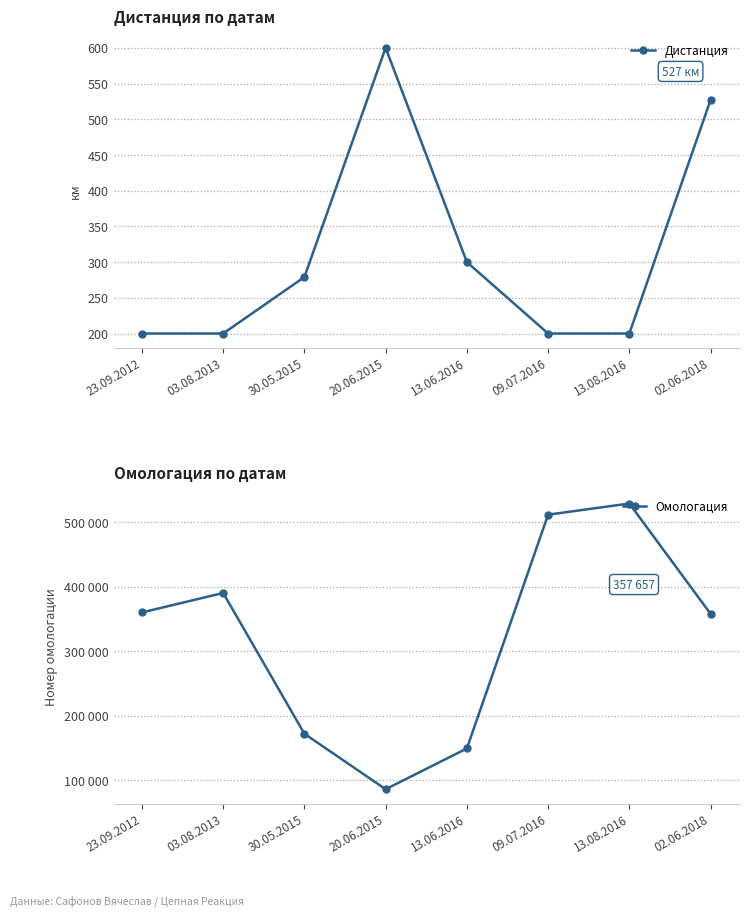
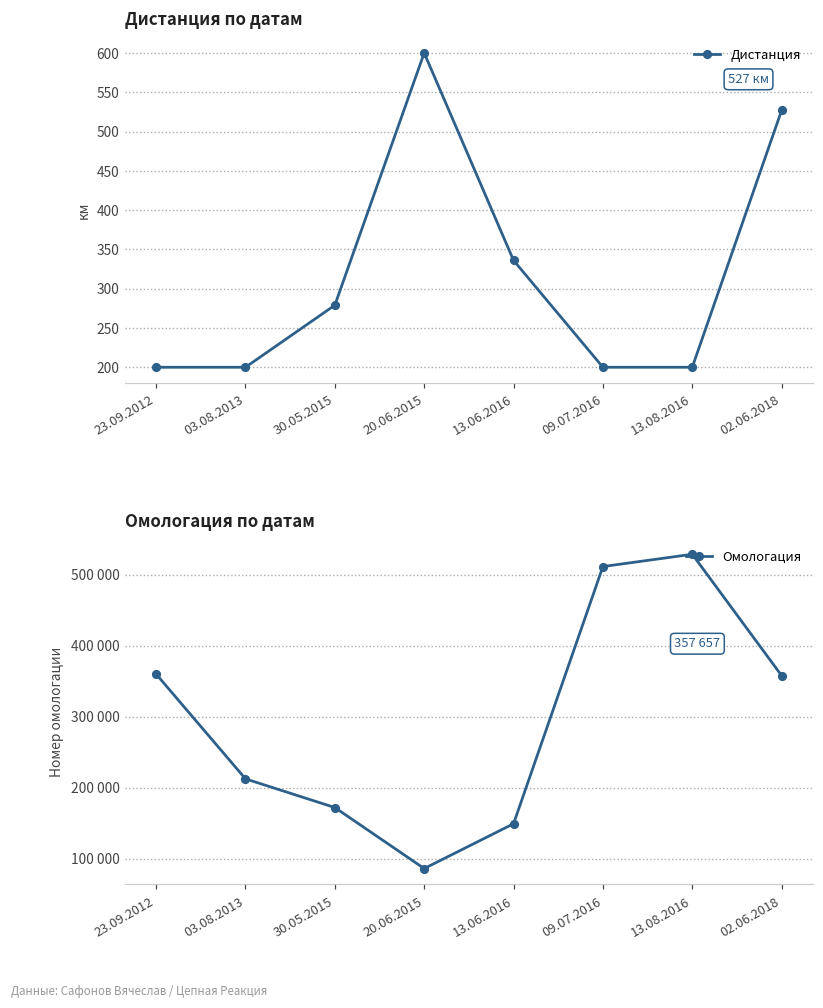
Дистанция по датам, 13.06.2016: 300 -> 340
Омологация по датам, 03.08.2013: 390000 -> 210000
